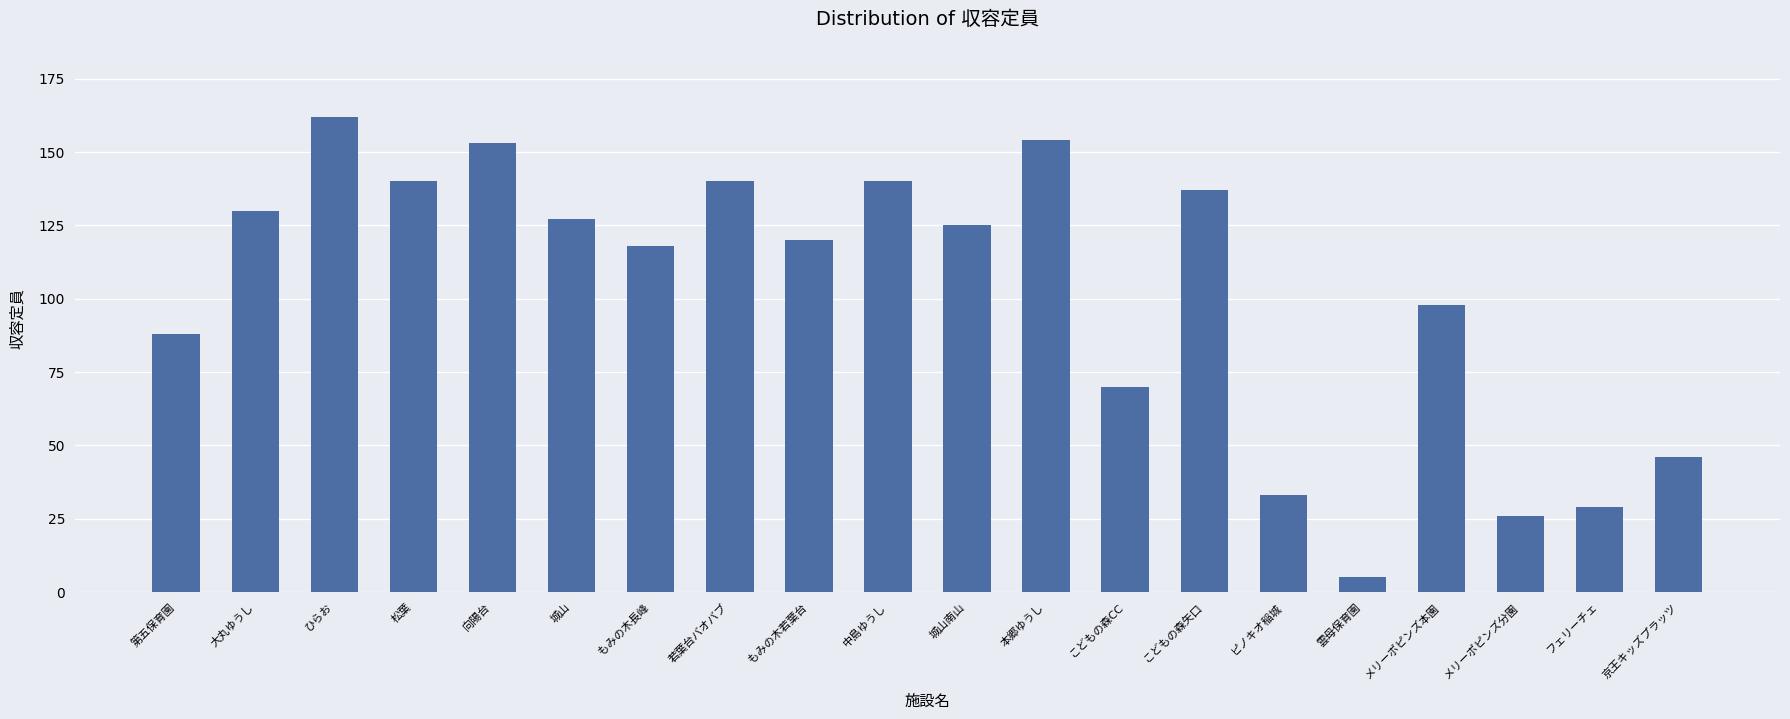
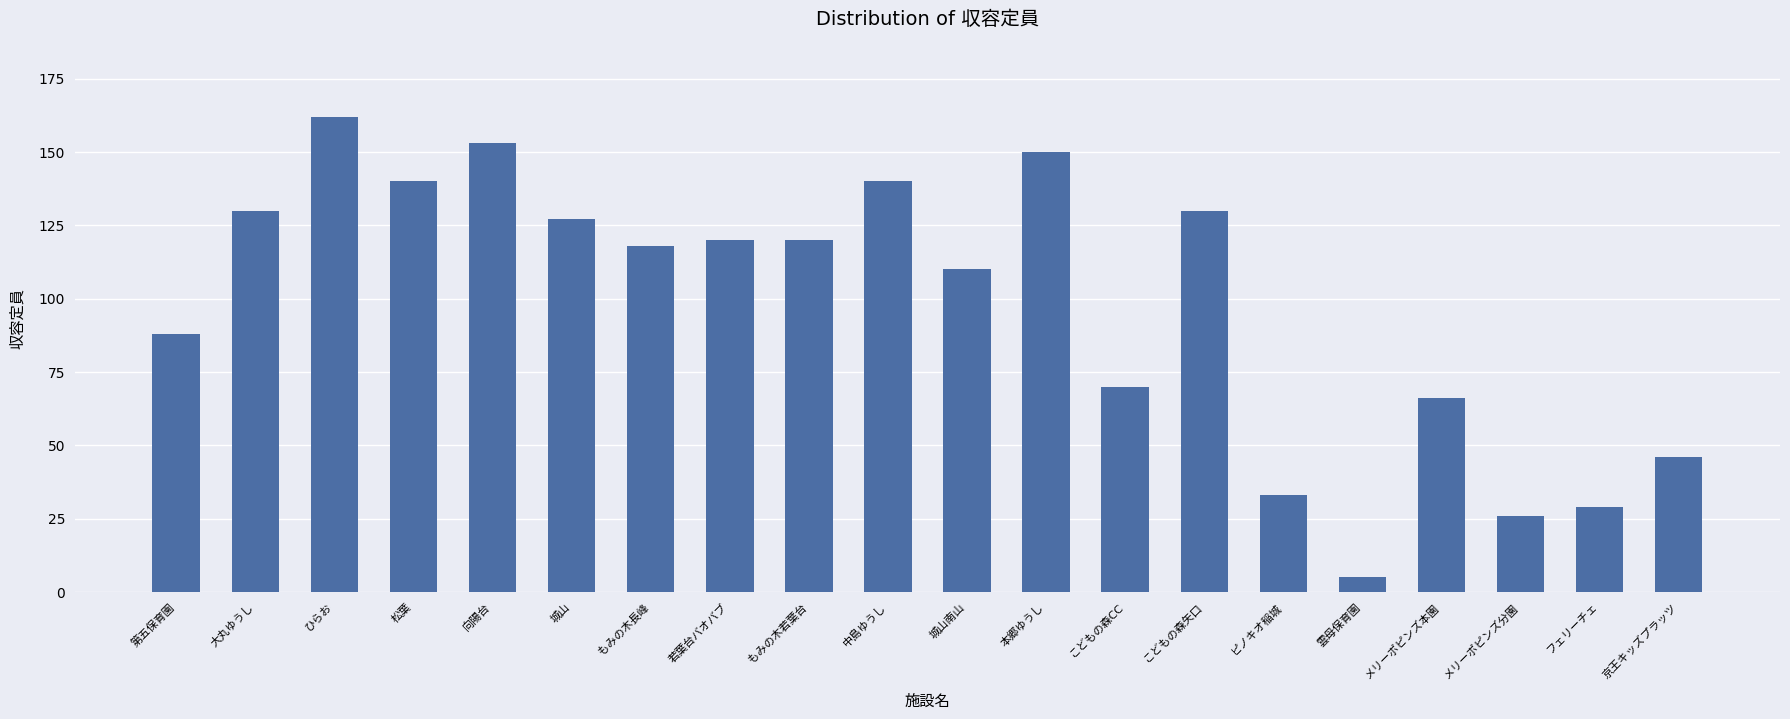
若葉台バオバブ: 140 -> 120
城山南山: 125 -> 110
本郷ゆうし: 154 -> 150
こどもの森矢口: 137 -> 130
メリーポピンズ本園: 98 -> 66
